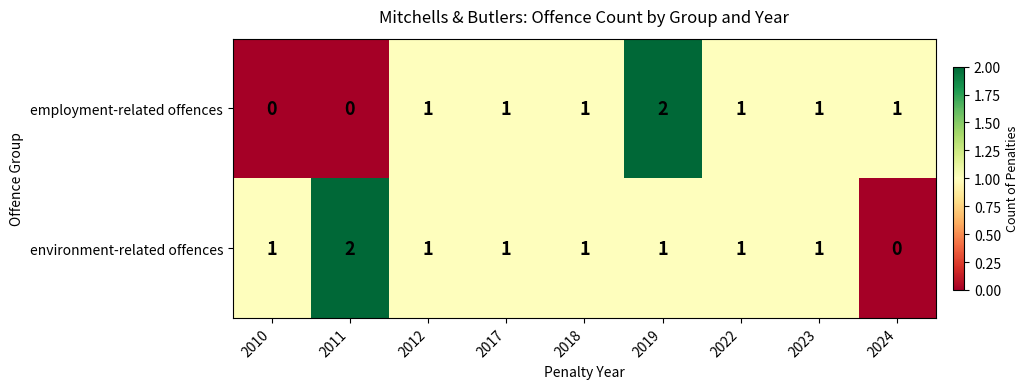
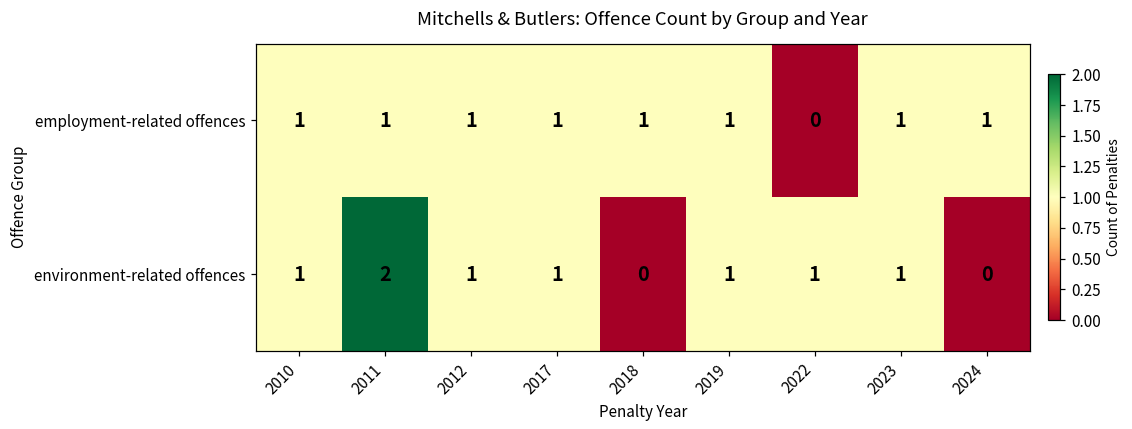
employment-related offences, 2010: 0 -> 1
employment-related offences, 2011: 0 -> 1
employment-related offences, 2019: 2 -> 1
employment-related offences, 2022: 1 -> 0
environment-related offences, 2018: 1 -> 0
